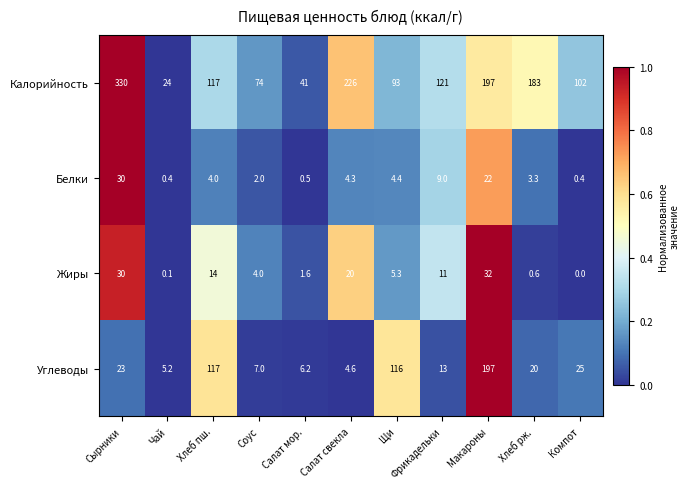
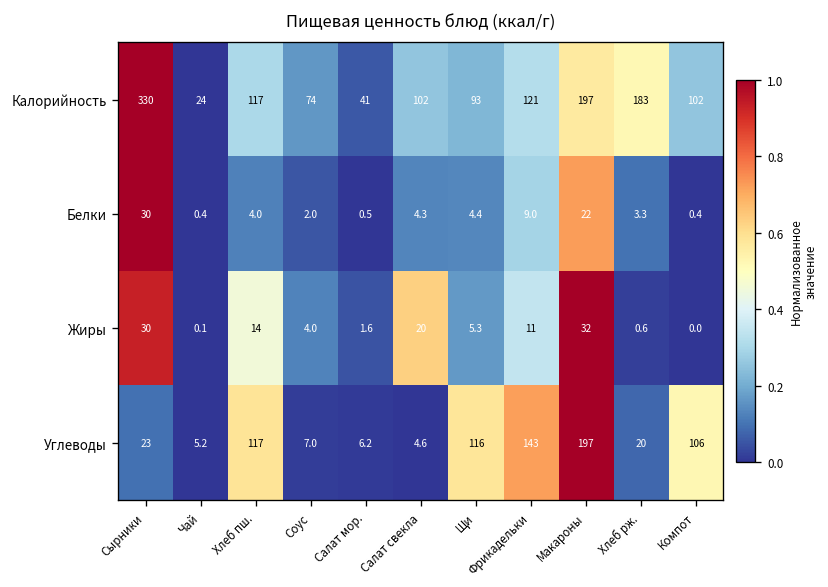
Калорийность, Салат свекла: 226 -> 102
Углеводы, Фрикадельки: 13 -> 143
Углеводы, Компот: 25 -> 106
